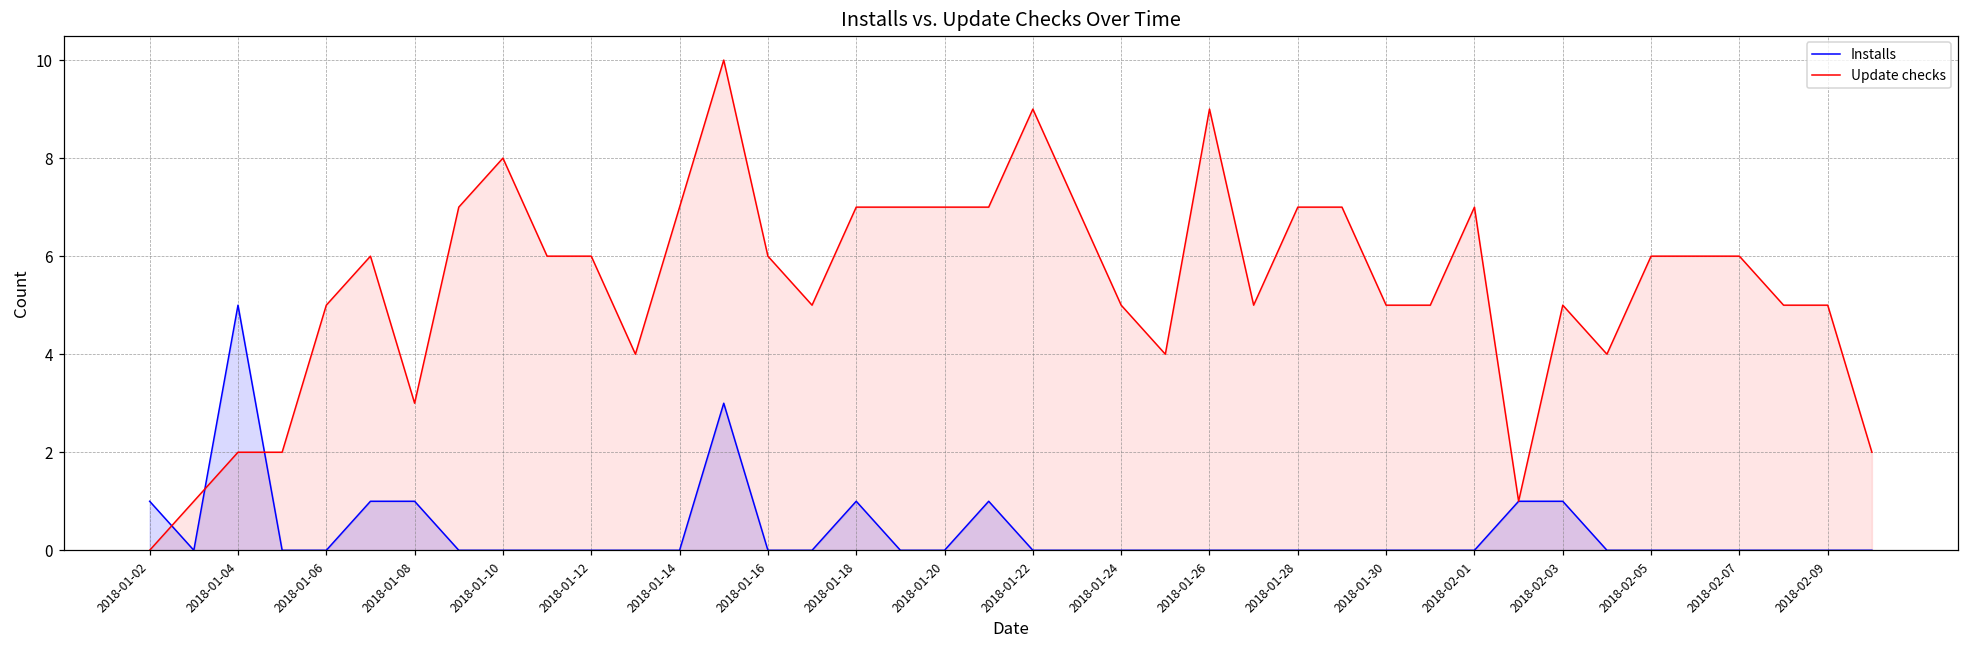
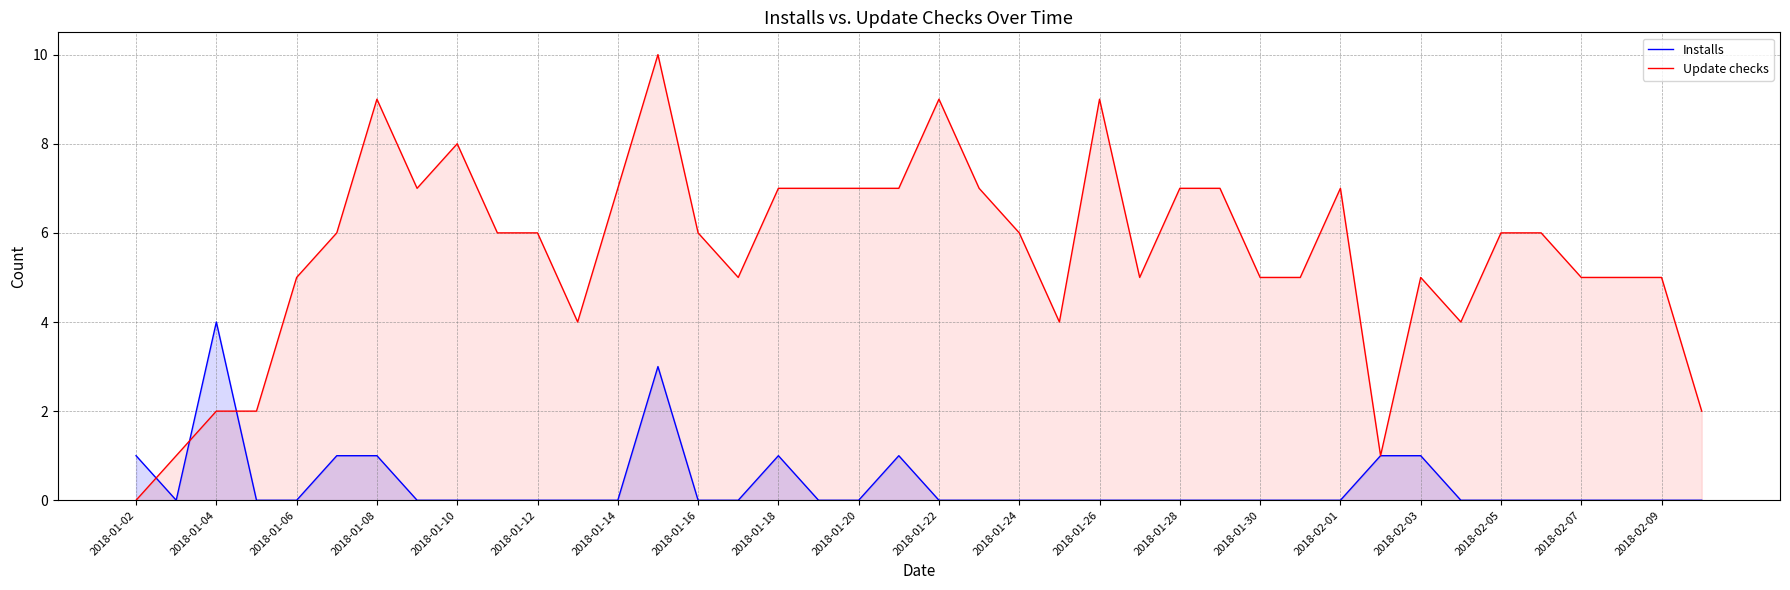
Installs, 2018-01-04: 5 -> 4
Update checks, 2018-01-08: 3 -> 9
Update checks, 2018-01-24: 5 -> 6
Update checks, 2018-02-07: 6 -> 5
